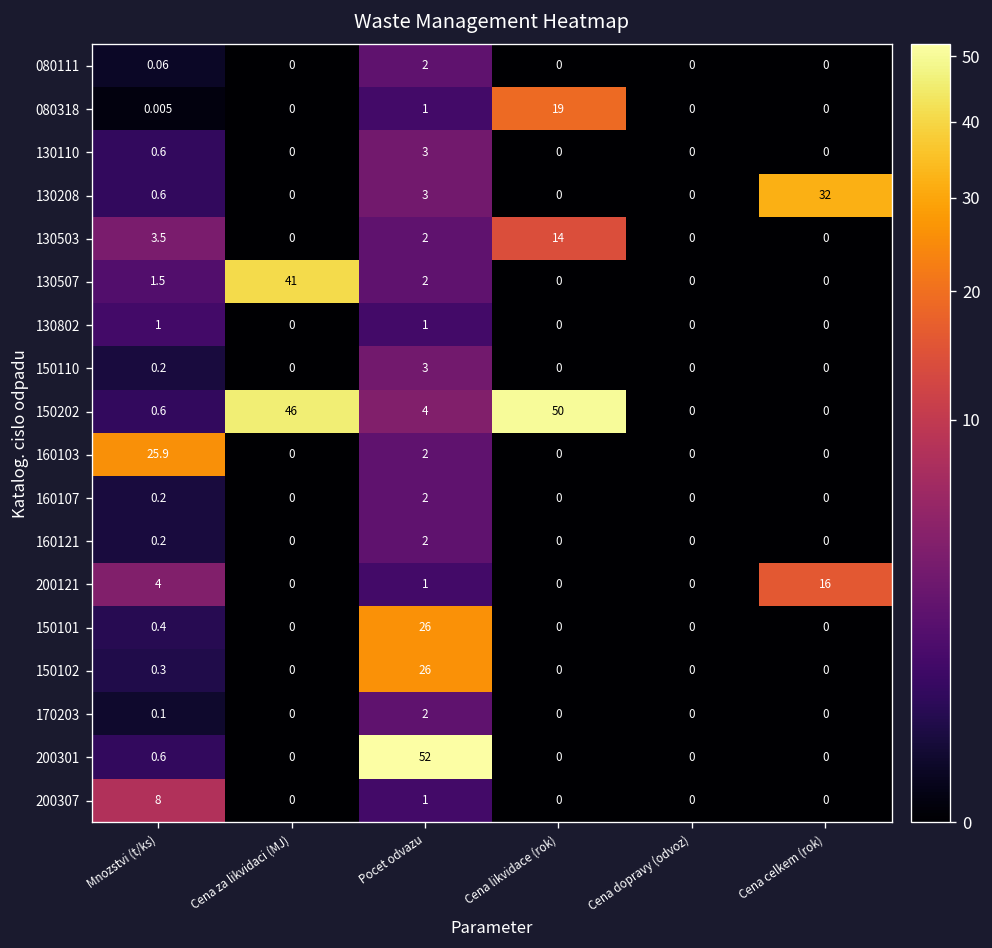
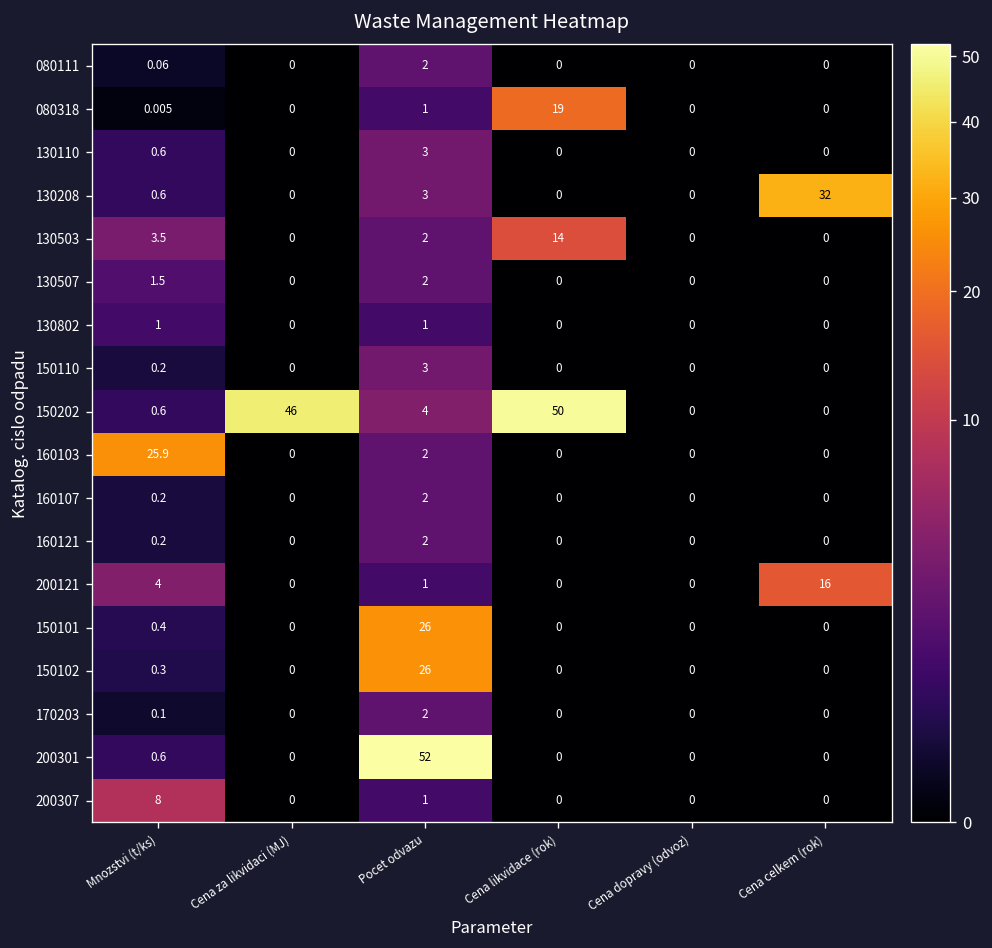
130507, Cena za likvidaci (MJ): 41 -> 0
